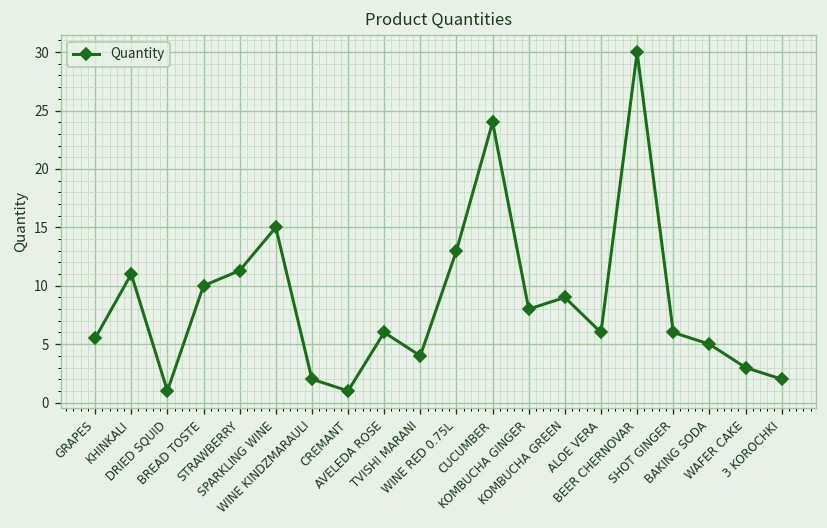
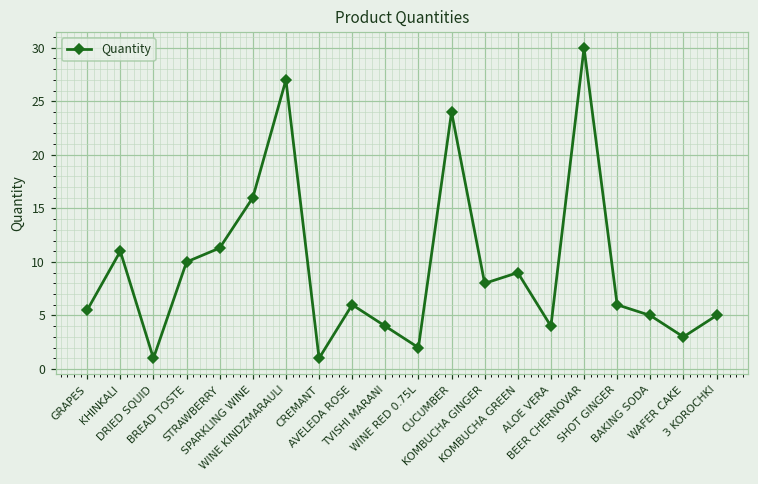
SPARKLING WINE: 15 -> 16
WINE KINDZMARAULI: 2 -> 27
WINE RED 0.75L: 13 -> 2
ALOE VERA: 6 -> 4
3 KOROCHKI: 2 -> 5
